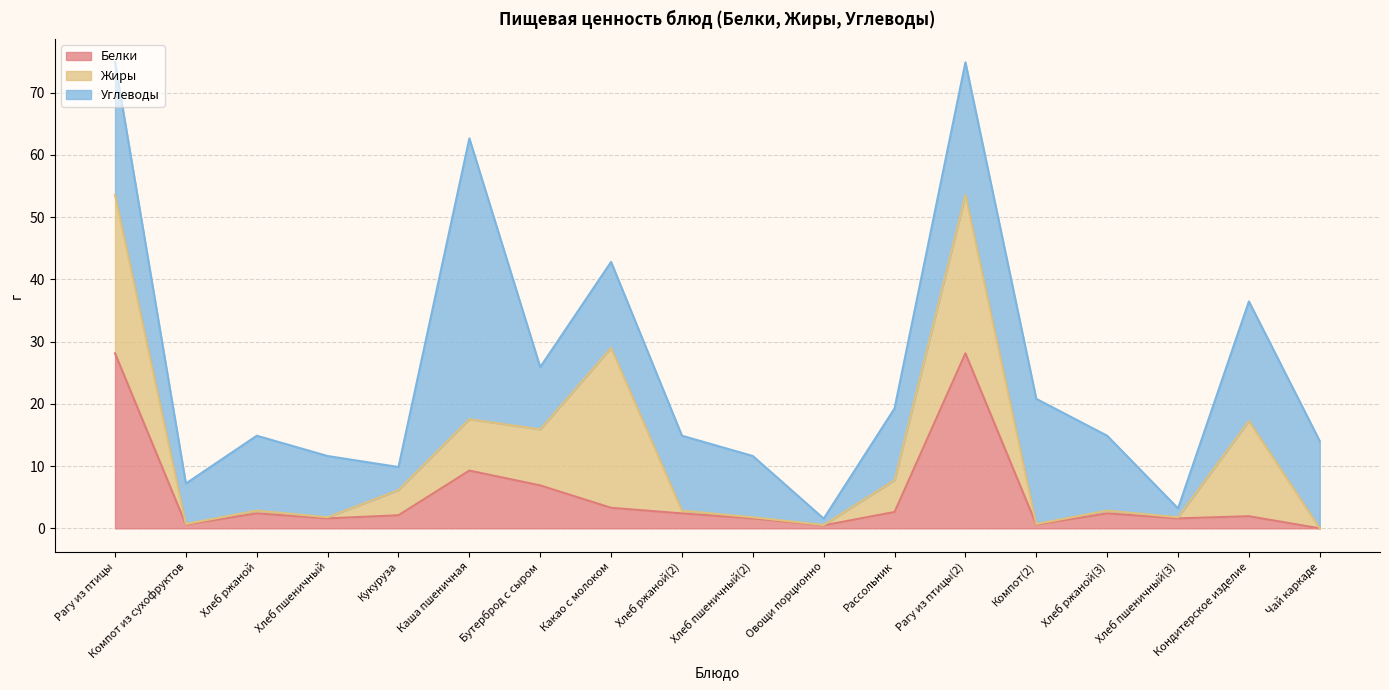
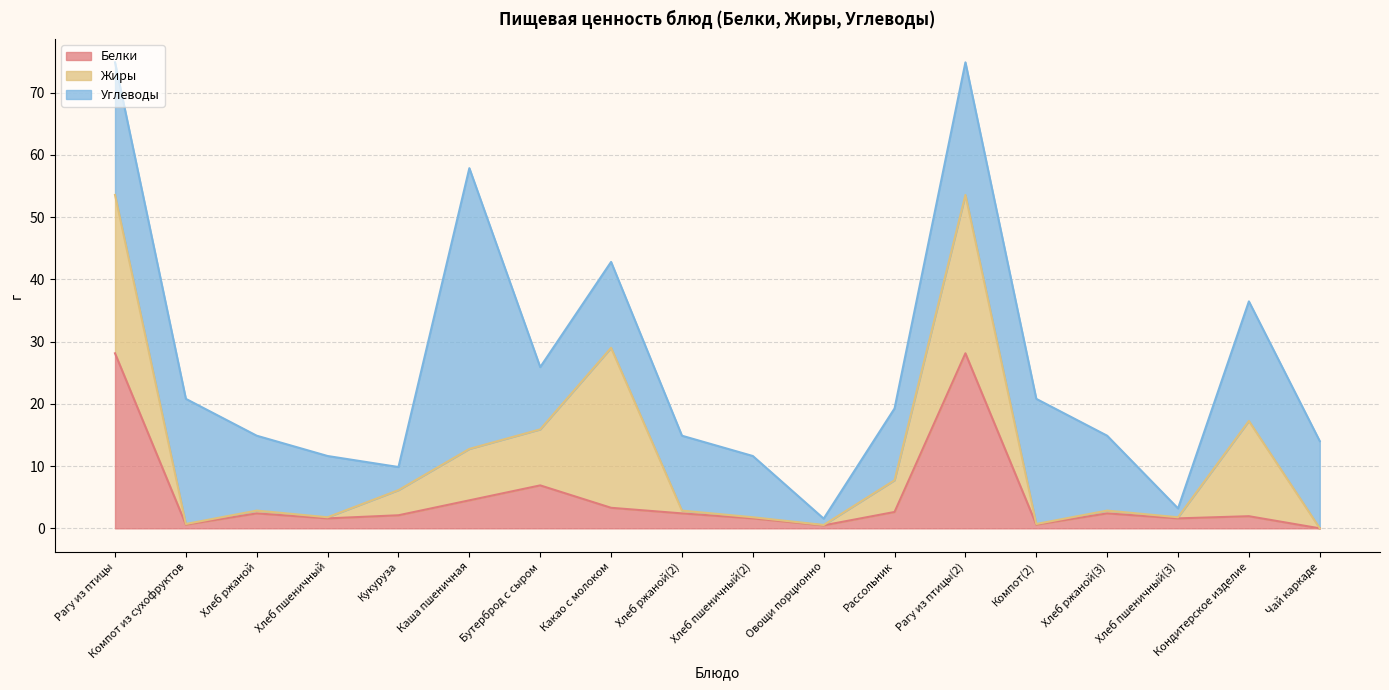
Углеводы, Компот из сухофруктов: 7 -> 20
Белки, Каша пшеничная: 9 -> 5
